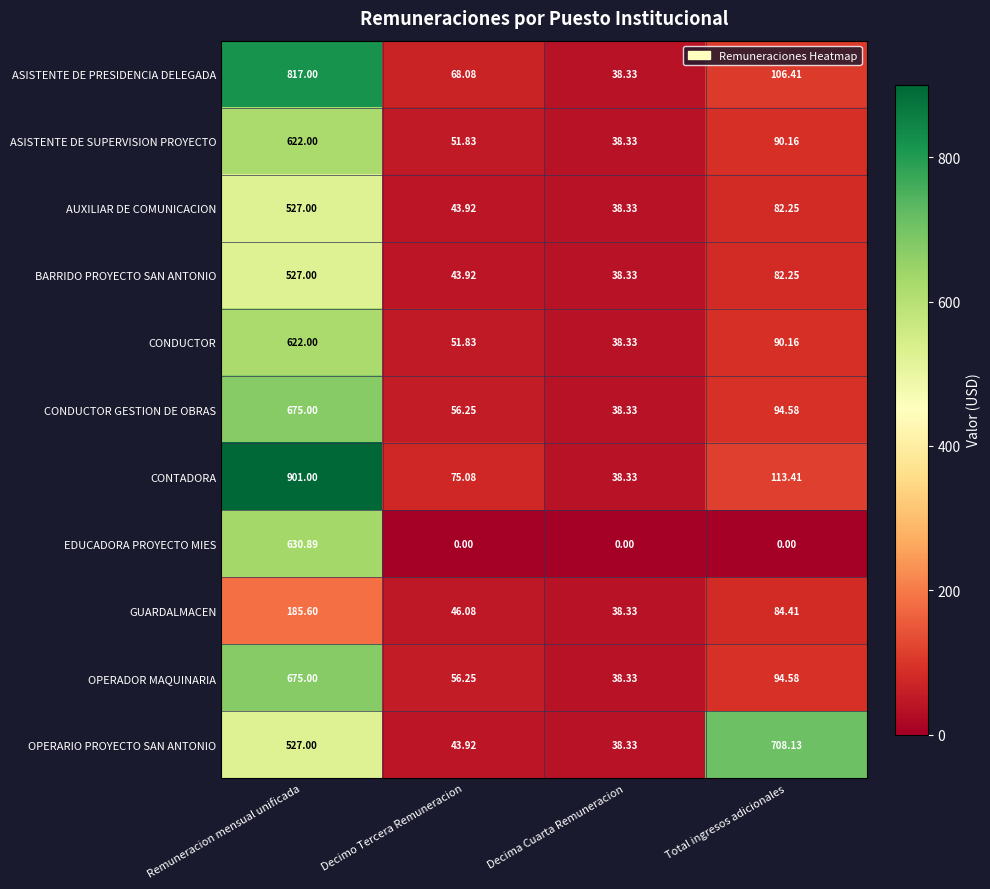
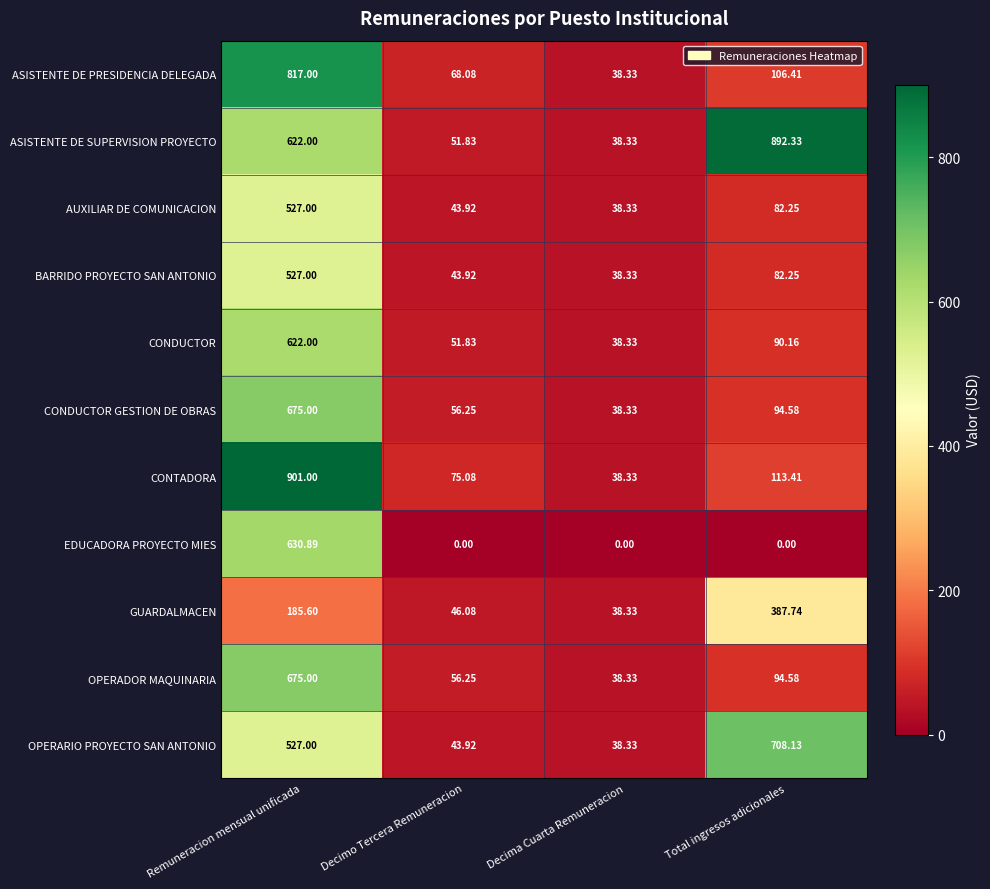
ASISTENTE DE SUPERVISION PROYECTO, Total ingresos adicionales: 90.16 -> 892.33
GUARDALMACEN, Total ingresos adicionales: 84.41 -> 387.74
